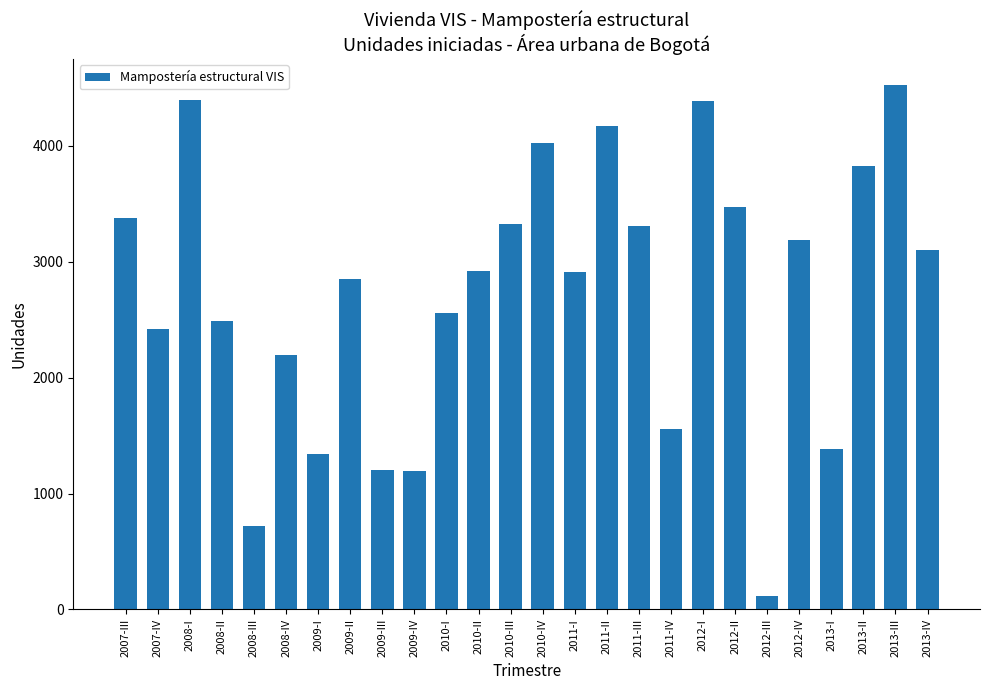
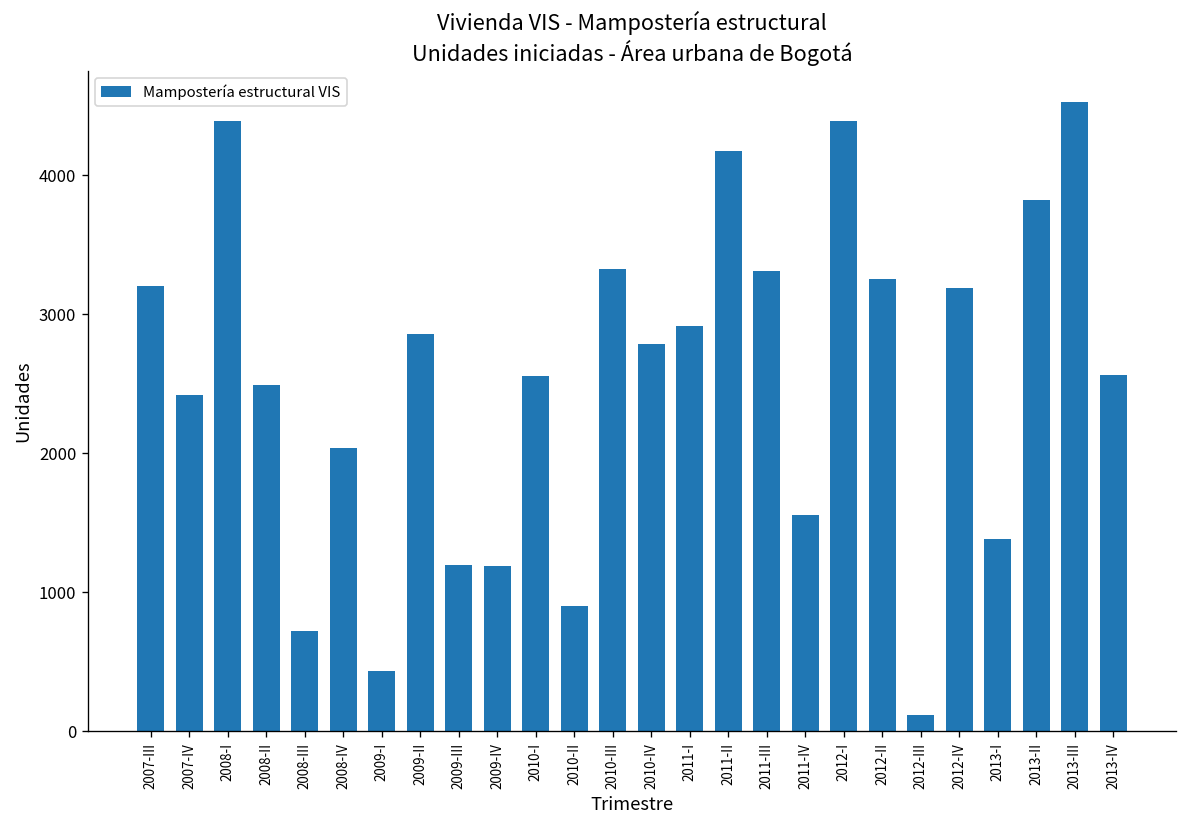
2007-III: 3380 -> 3200
2008-IV: 2200 -> 2040
2009-I: 1340 -> 440
2010-II: 2920 -> 900
2010-IV: 4020 -> 2780
2012-II: 3480 -> 3250
2013-IV: 3100 -> 2560
